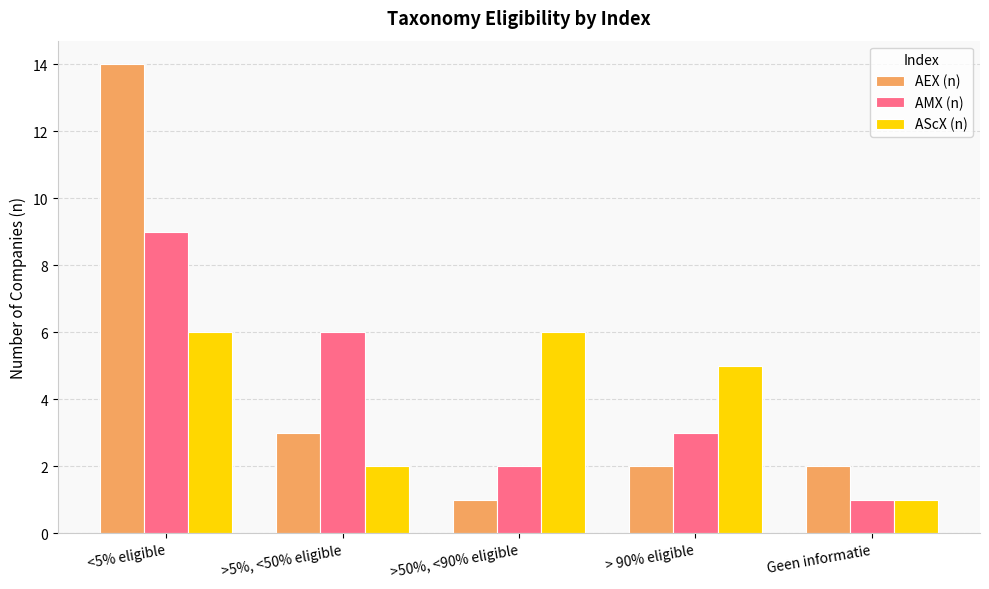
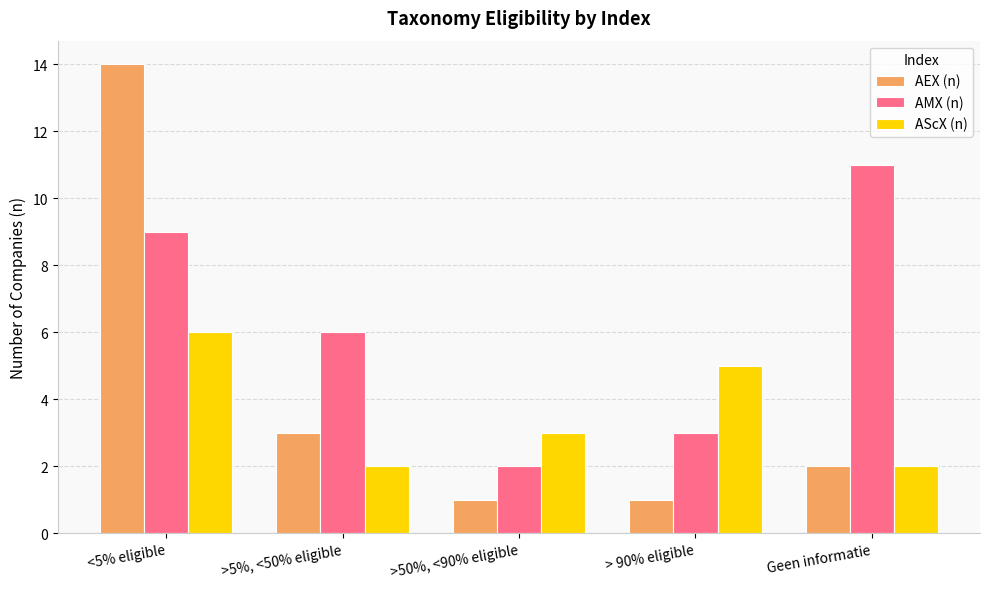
AScX (n), >50%, <90% eligible: 6 -> 3
AEX (n), > 90% eligible: 2 -> 1
AMX (n), Geen informatie: 1 -> 11
AScX (n), Geen informatie: 1 -> 2
